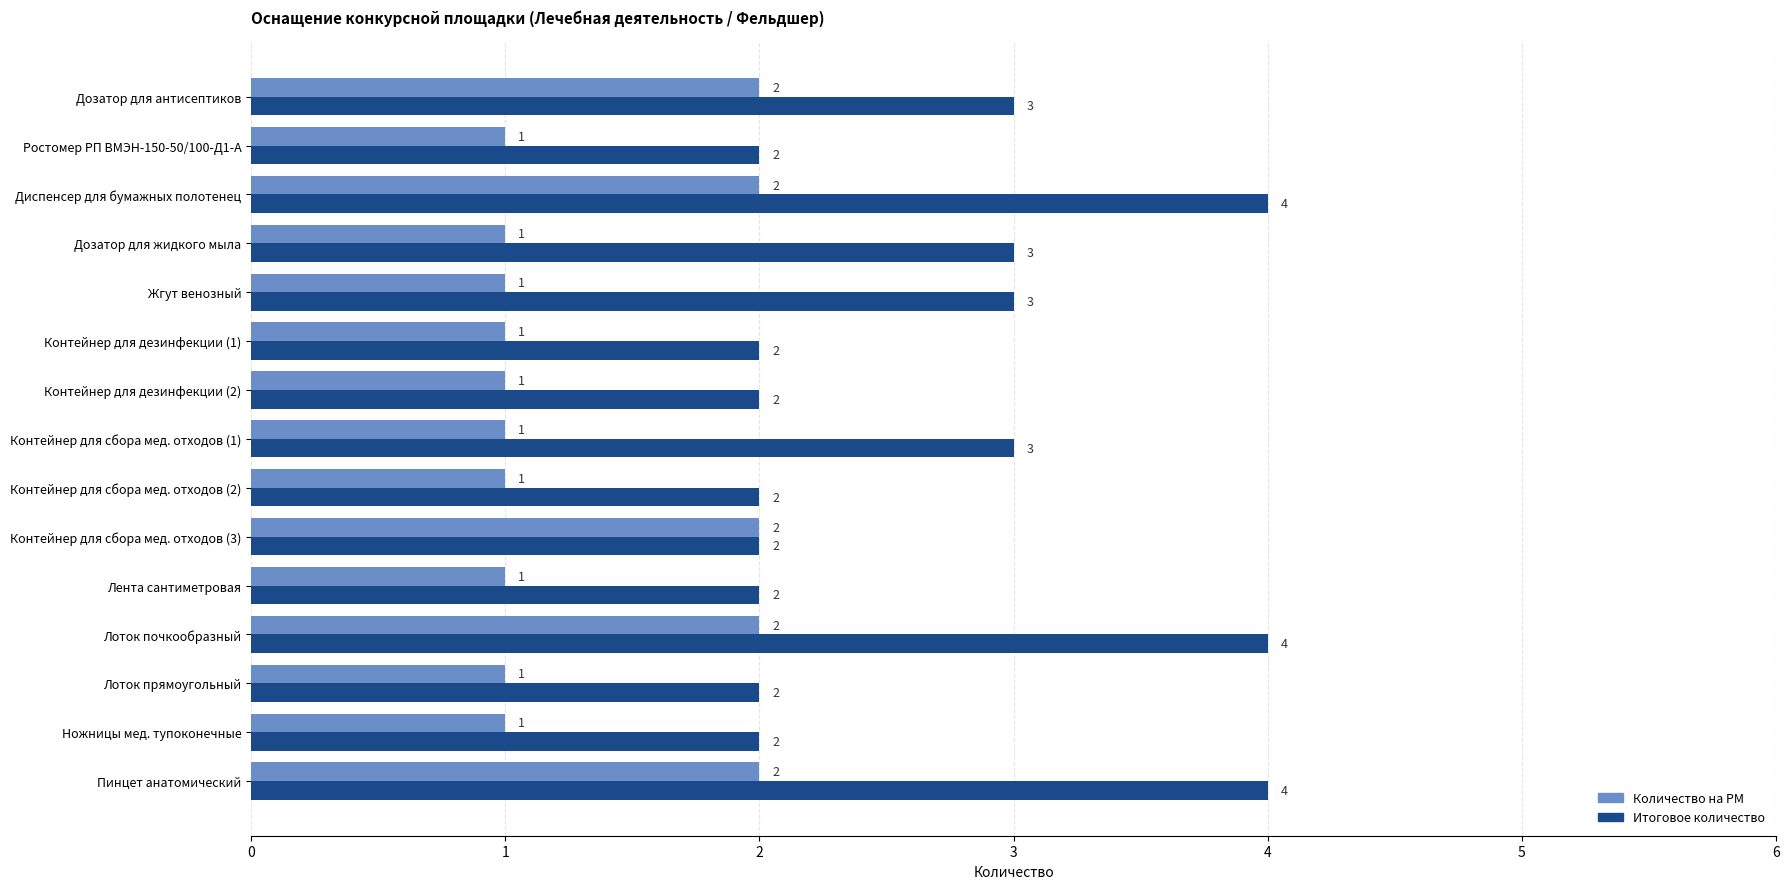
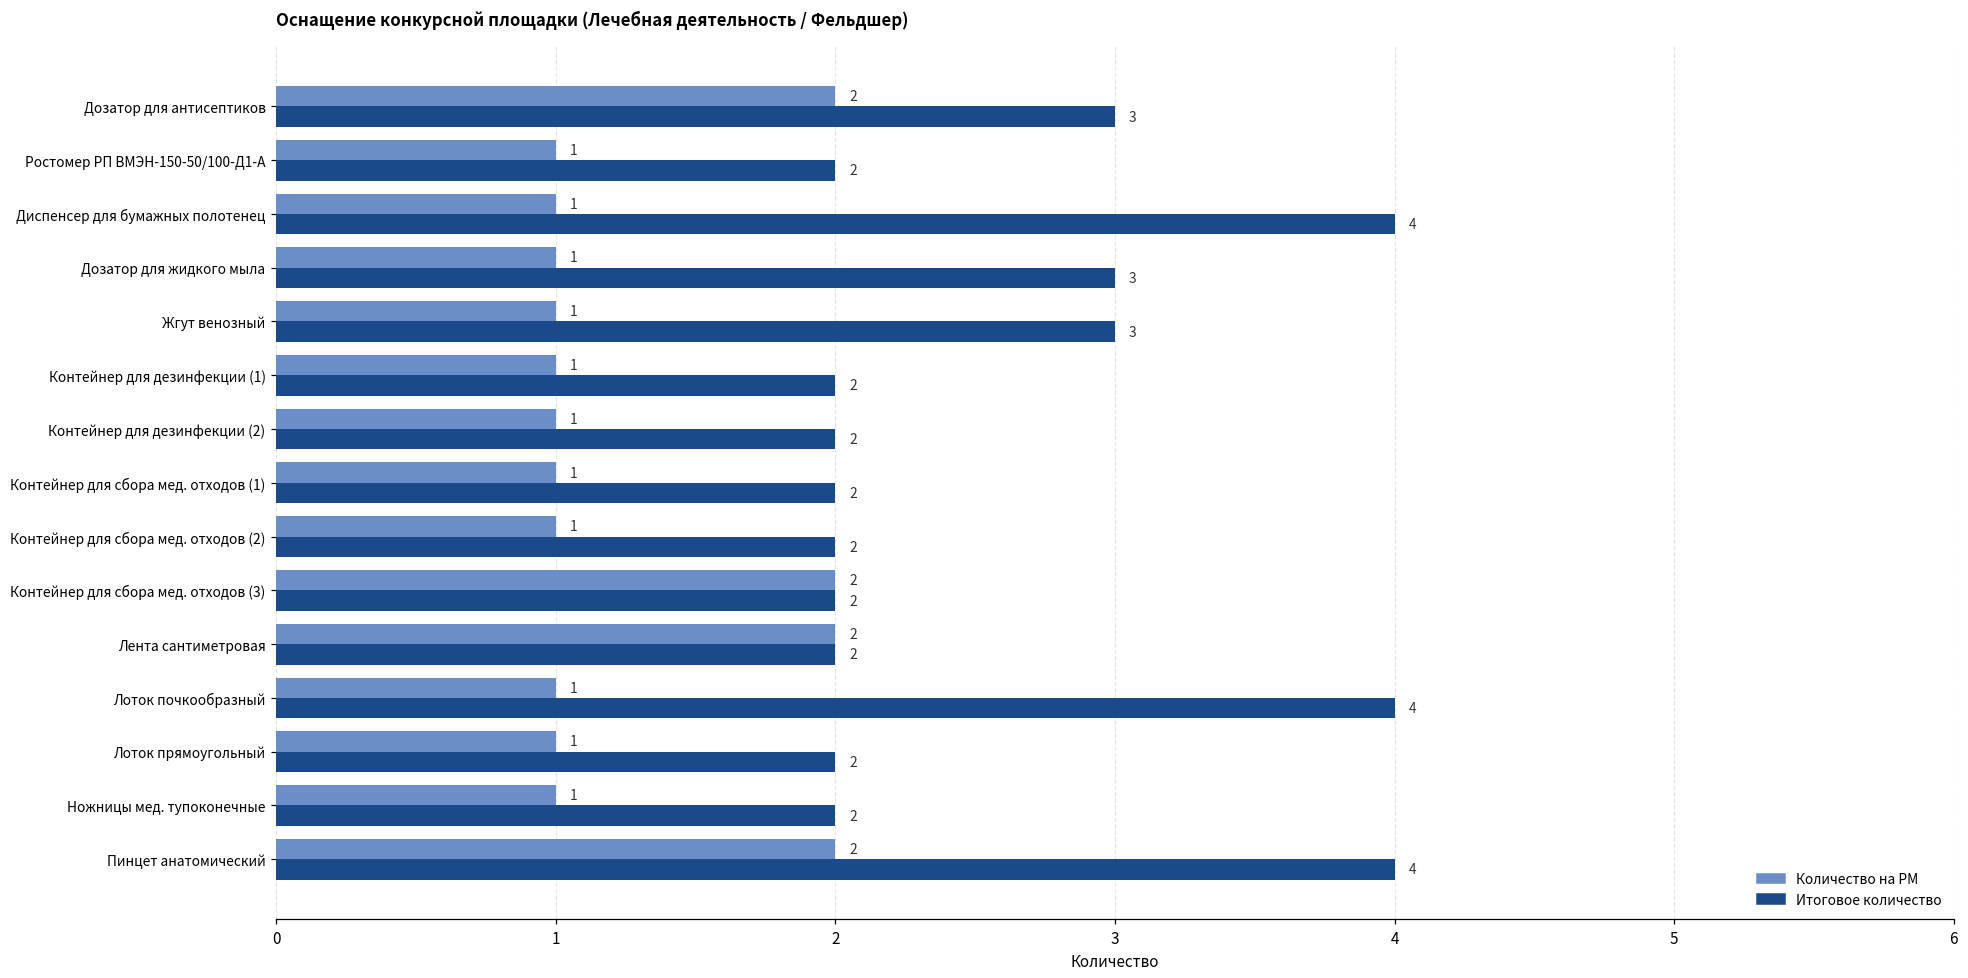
Количество на РМ, Диспенсер для бумажных полотенец: 2 -> 1
Итоговое количество, Контейнер для сбора мед. отходов (1): 3 -> 2
Количество на РМ, Лента сантиметровая: 1 -> 2
Количество на РМ, Лоток почкообразный: 2 -> 1
